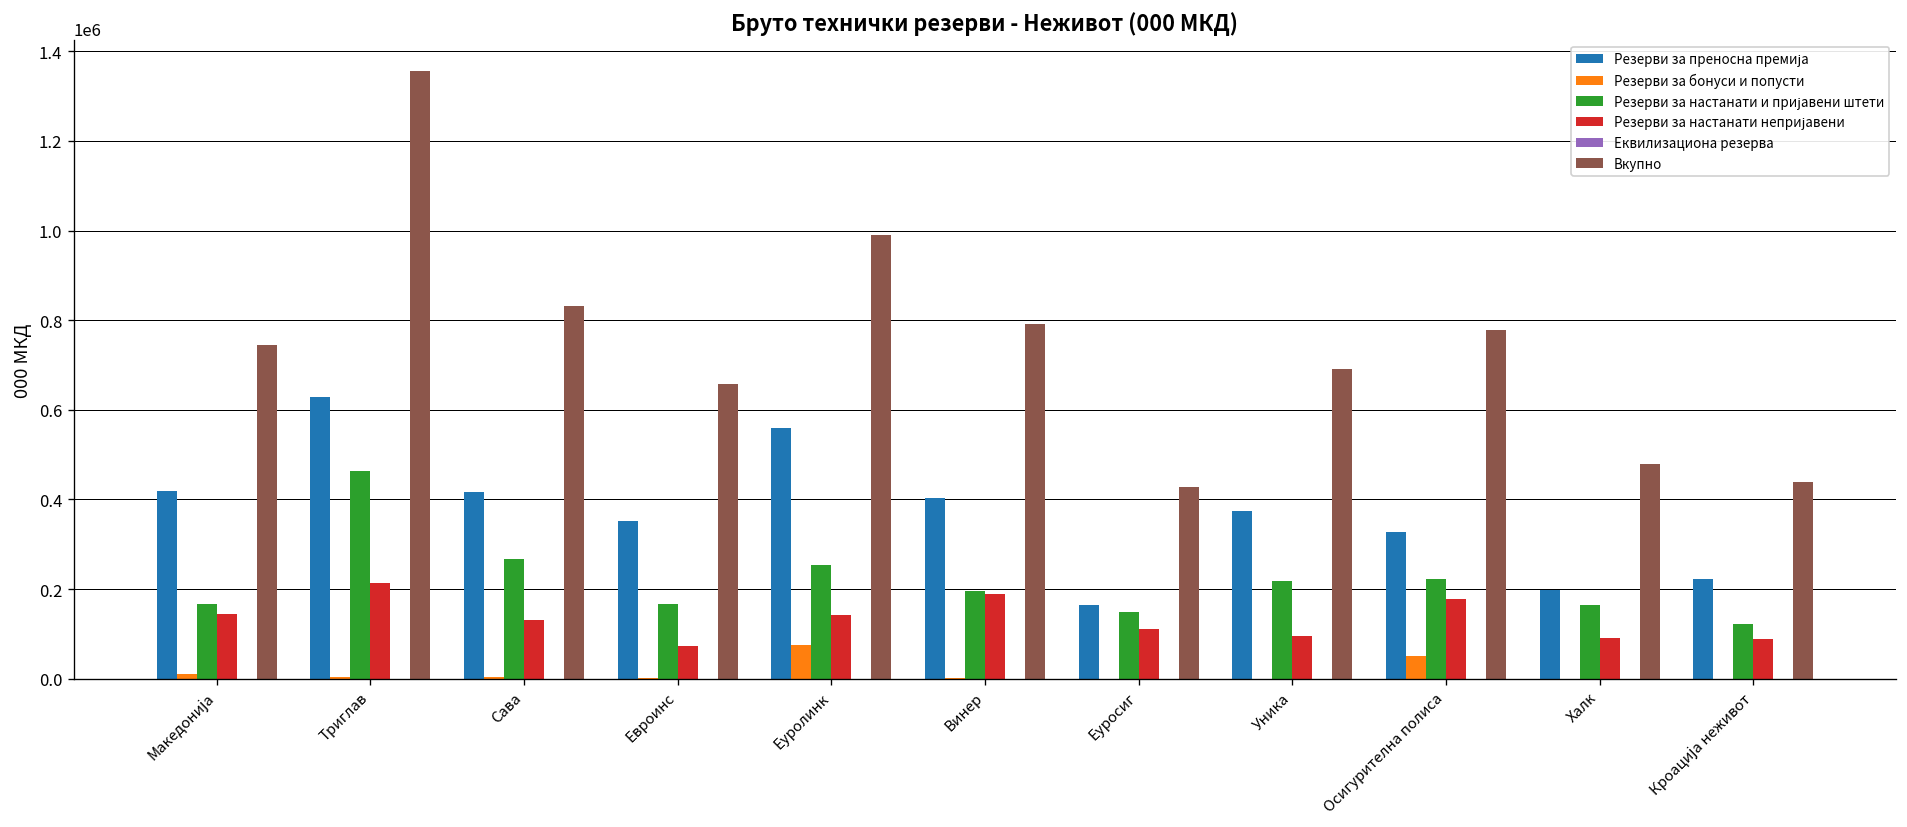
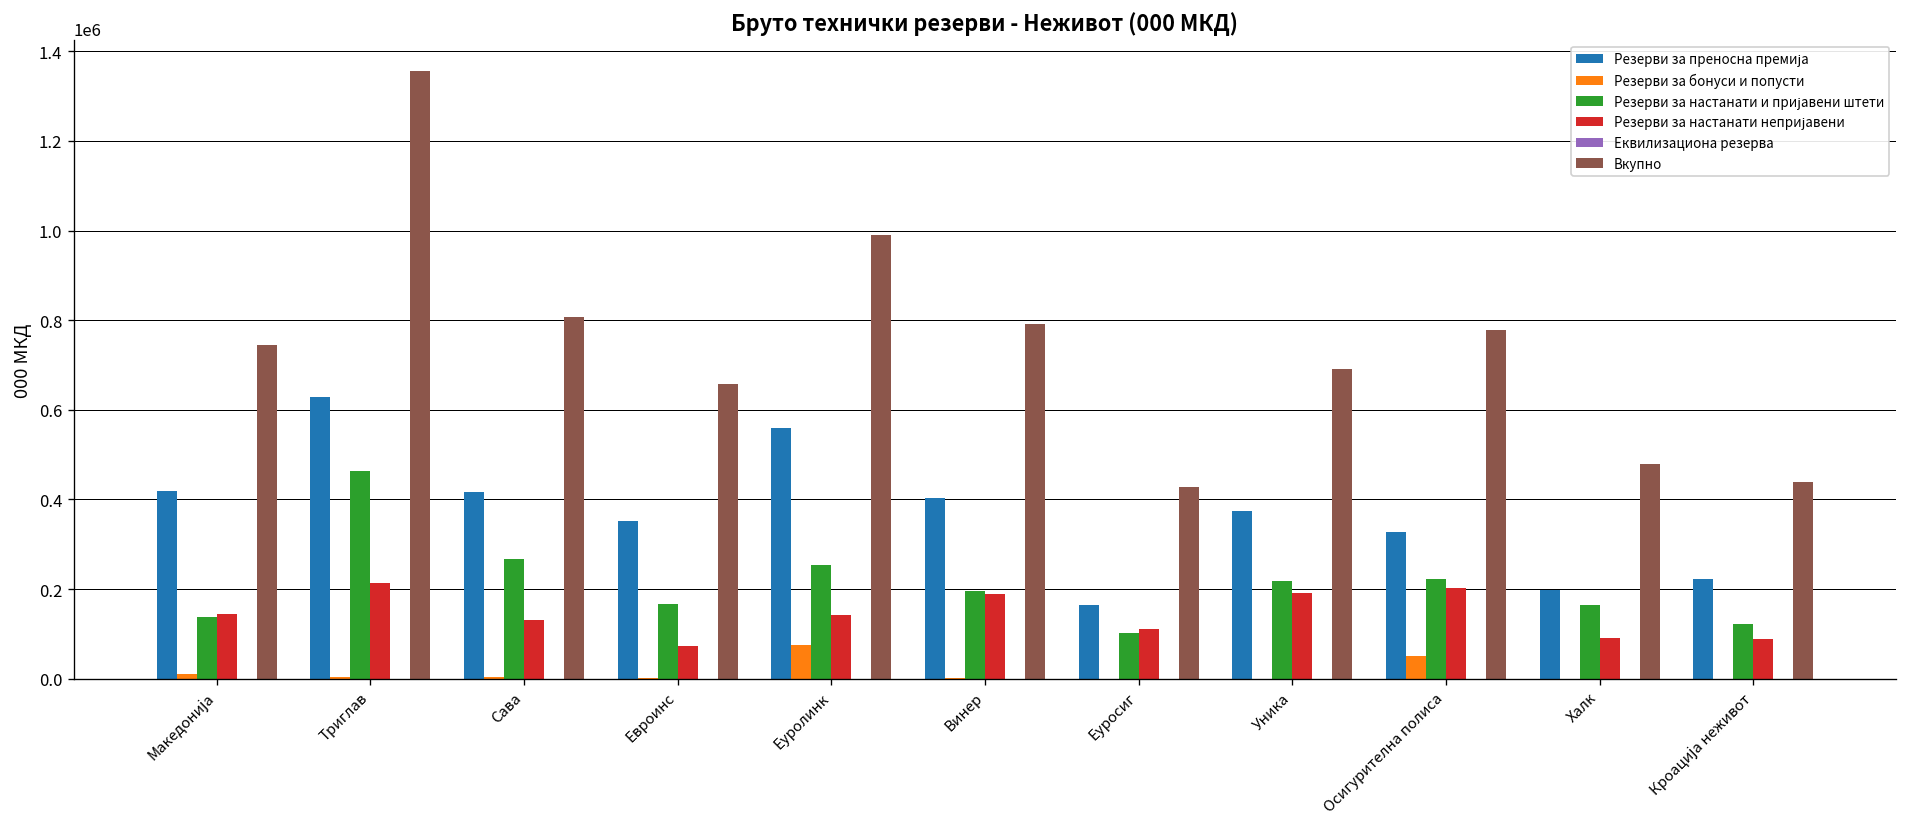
Резерви за настанати и пријавени штети, Македонија: 170000 -> 140000
Вкупно, Сава: 830000 -> 810000
Резерви за настанати и пријавени штети, Еуросиг: 150000 -> 100000
Резерви за настанати непријавени, Уника: 100000 -> 190000
Резерви за настанати непријавени, Осигурителна полиса: 180000 -> 200000
